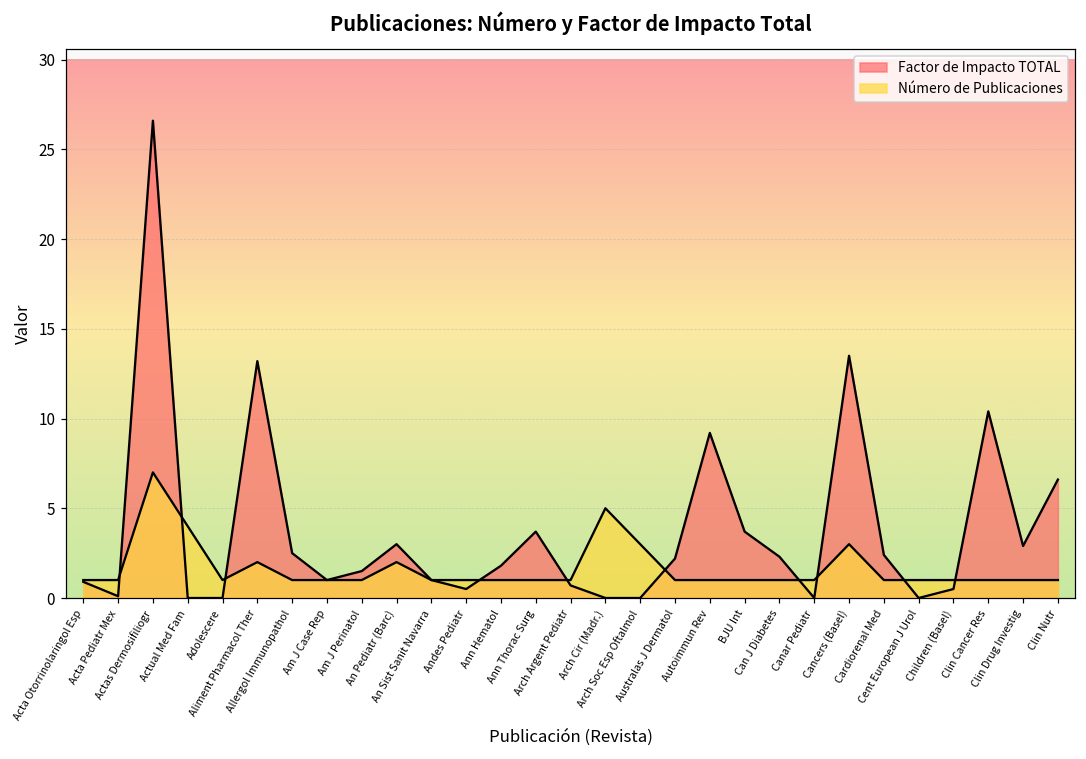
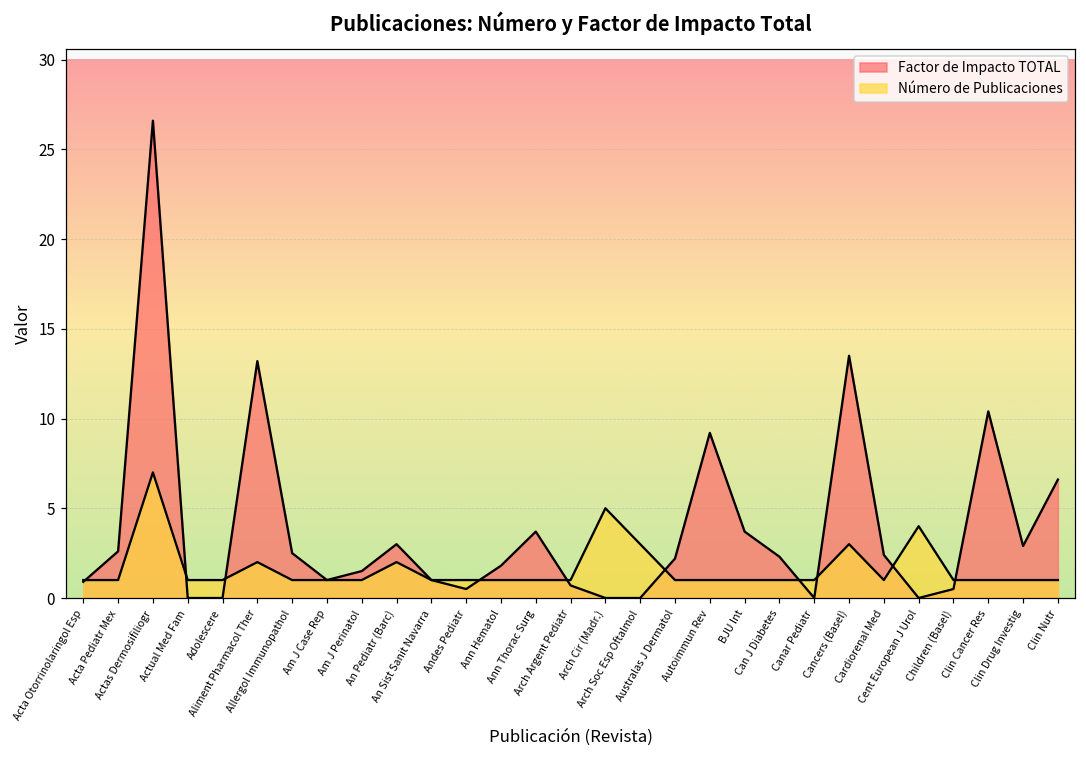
Factor de Impacto TOTAL, Acta Pediatr Mex: 0.1 -> 2.6
Número de Publicaciones, Actual Med Fam: 4 -> 1
Número de Publicaciones, Cent European J Urol: 1 -> 4
